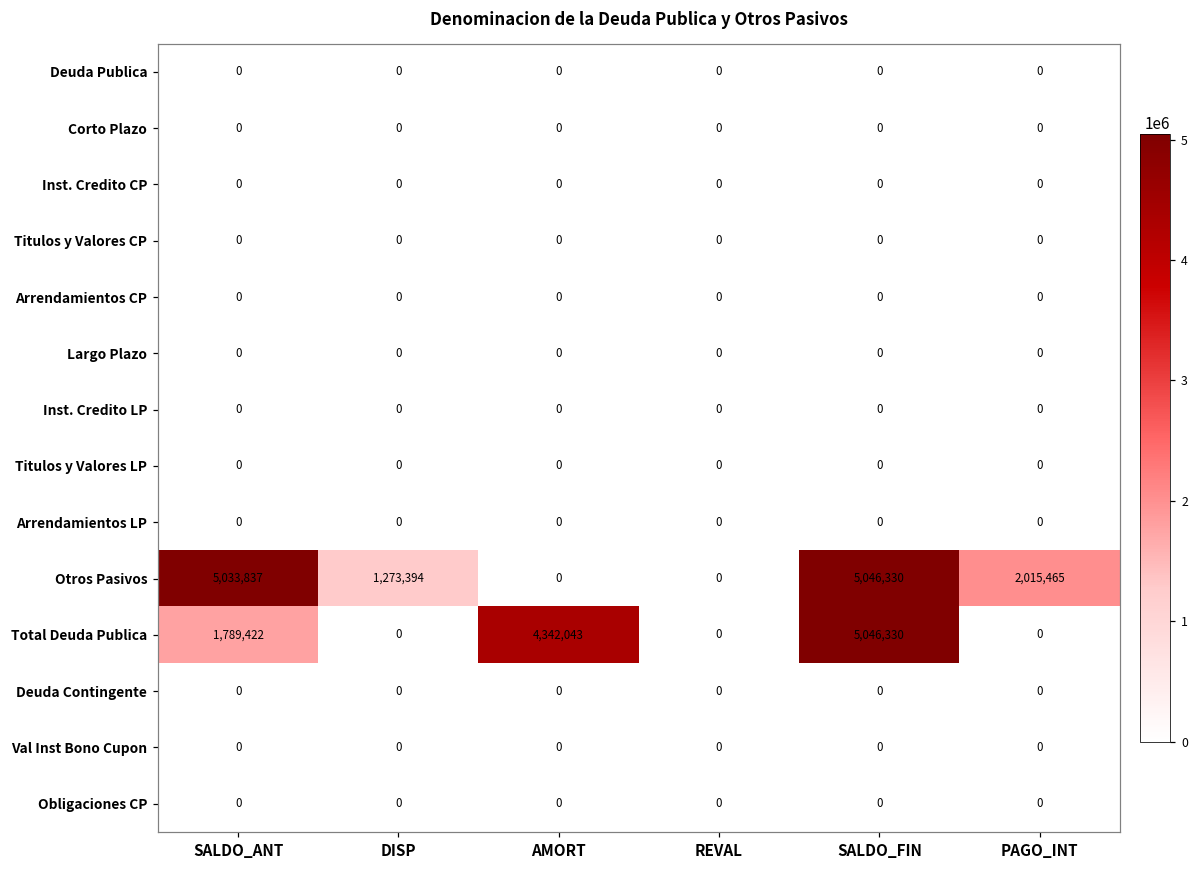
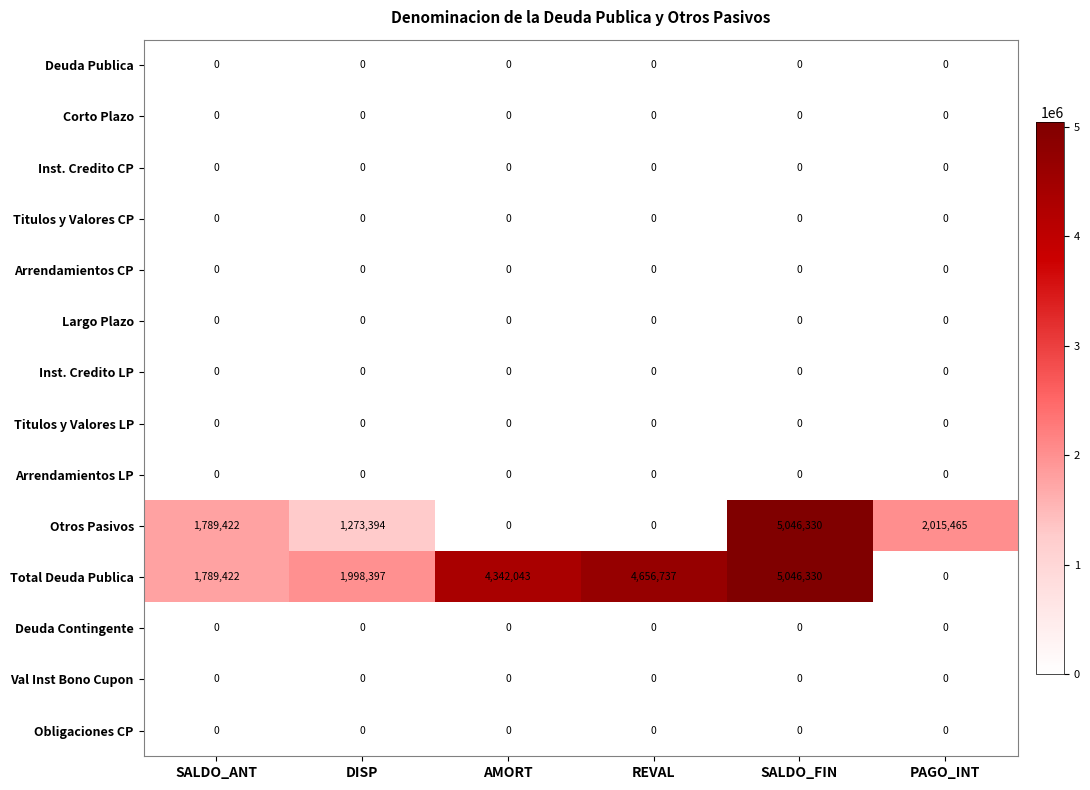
Otros Pasivos, SALDO_ANT: 5,033,837 -> 1,789,422
Total Deuda Publica, DISP: 0 -> 1,998,397
Total Deuda Publica, REVAL: 0 -> 4,656,737
